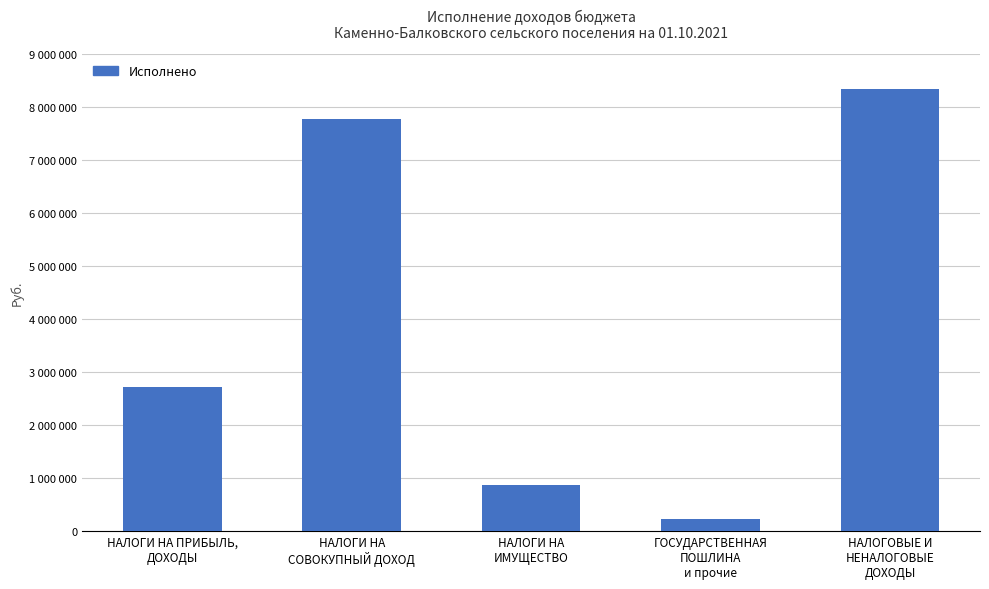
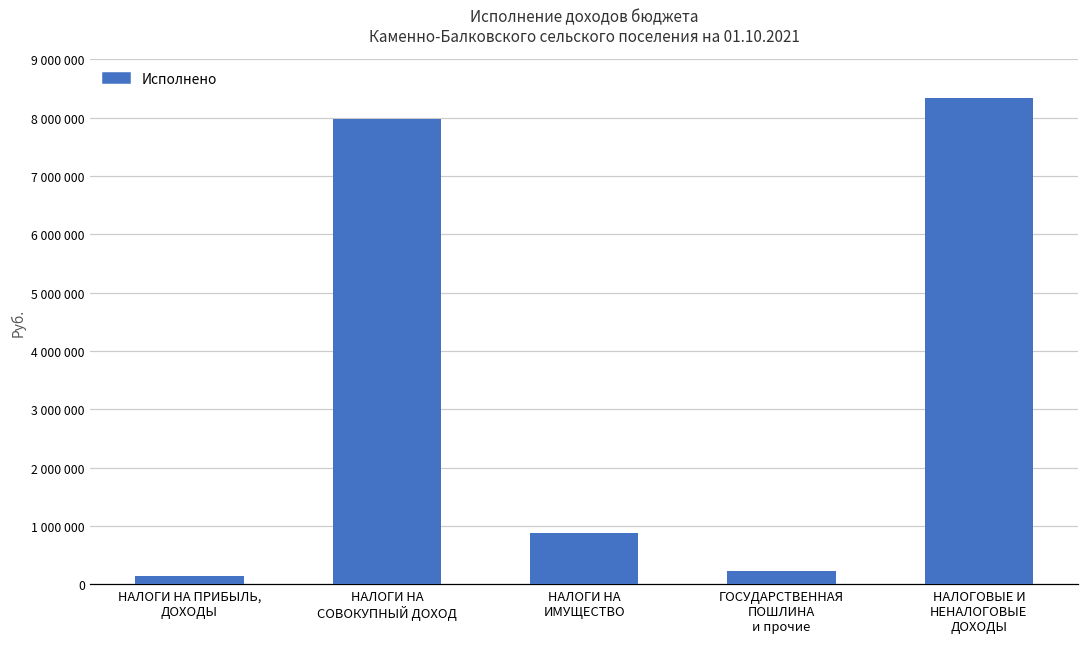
НАЛОГИ НА ПРИБЫЛЬ, ДОХОДЫ: 2700000 -> 100000
НАЛОГИ НА СОВОКУПНЫЙ ДОХОД: 7800000 -> 8000000
